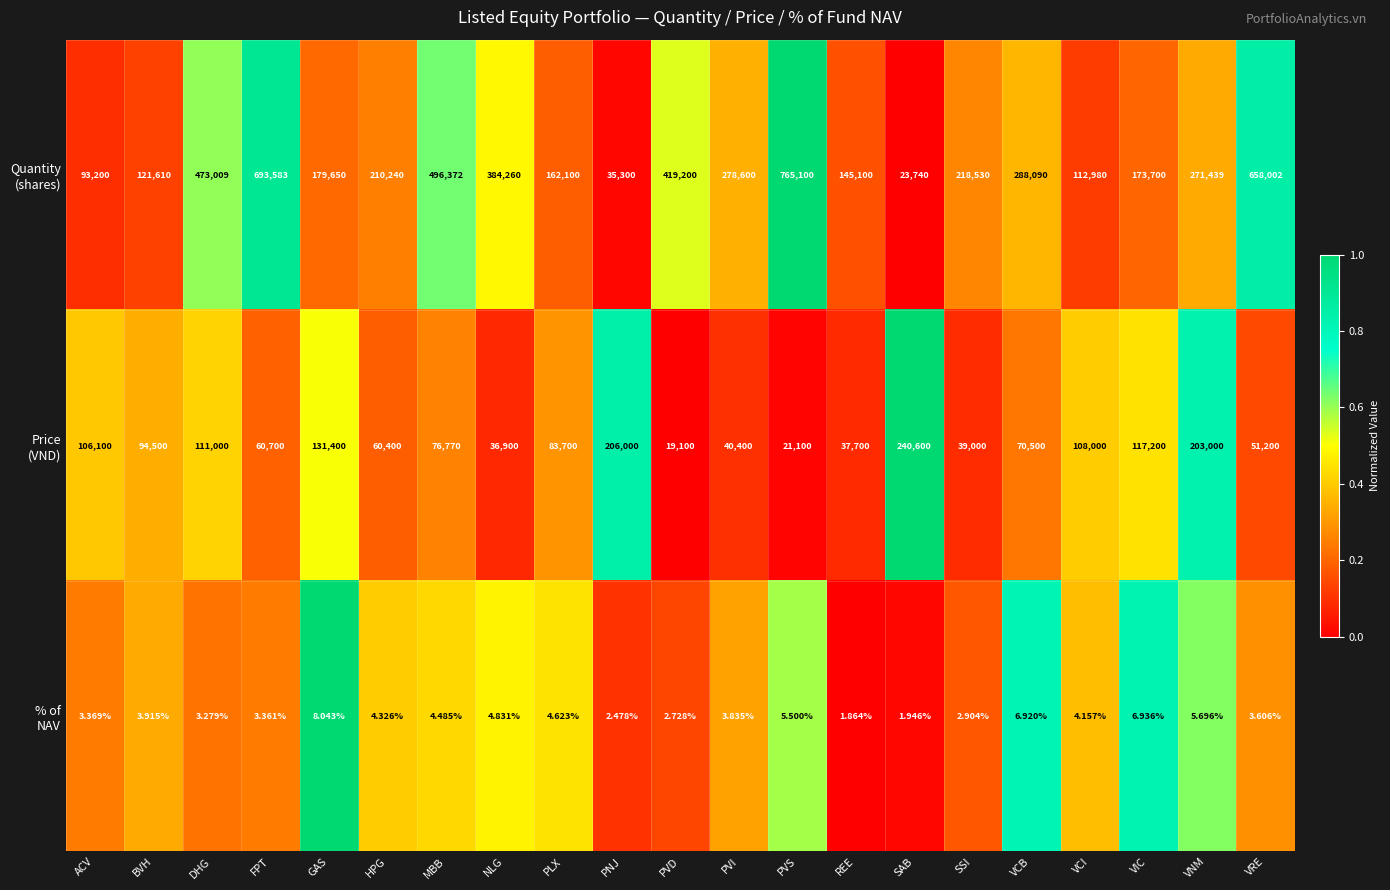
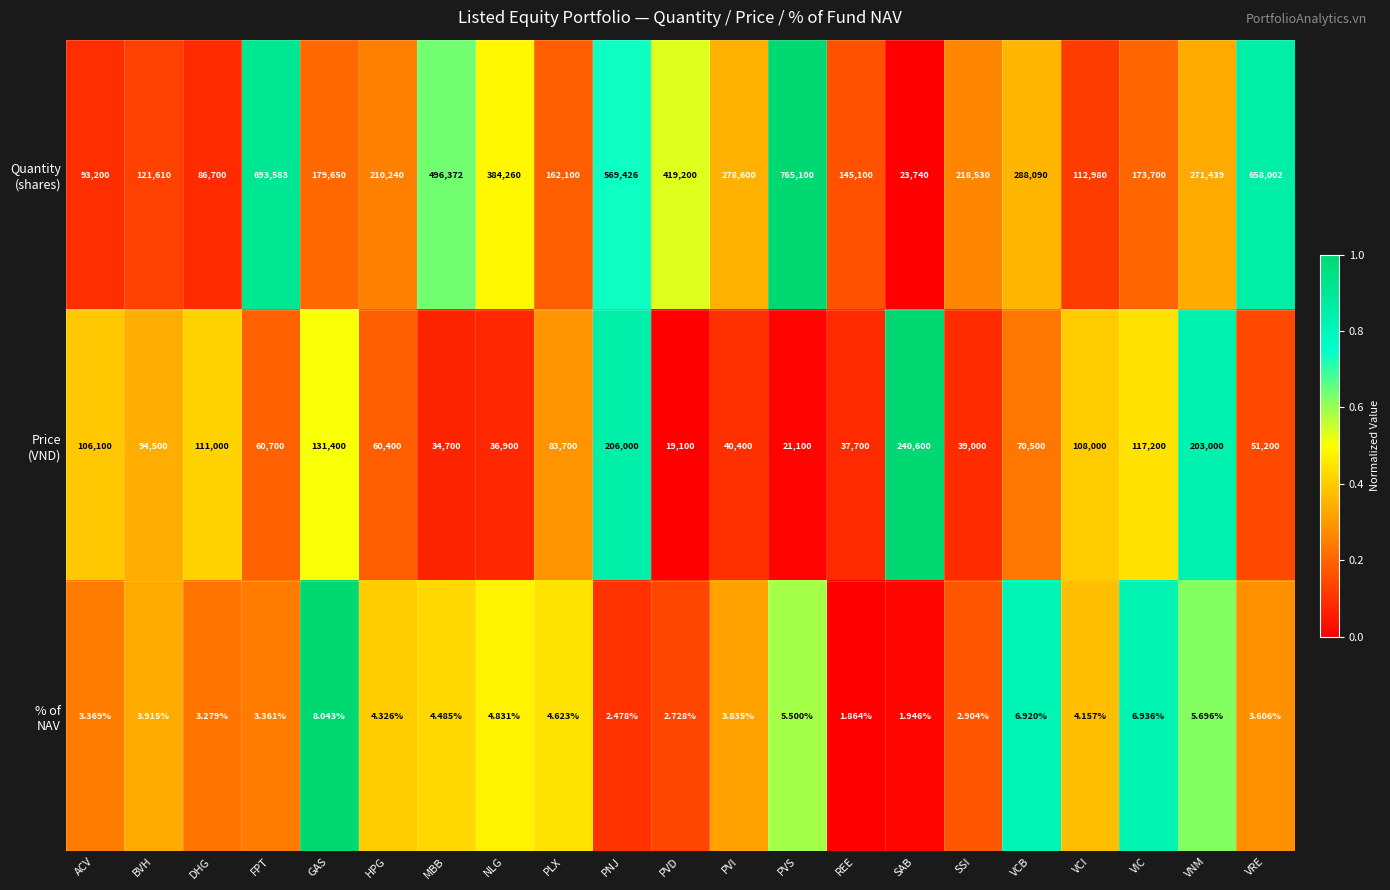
Quantity (shares), DHG: 473,009 -> 86,700
Quantity (shares), PNJ: 35,300 -> 569,426
Price (VND), MBB: 76,770 -> 34,700
